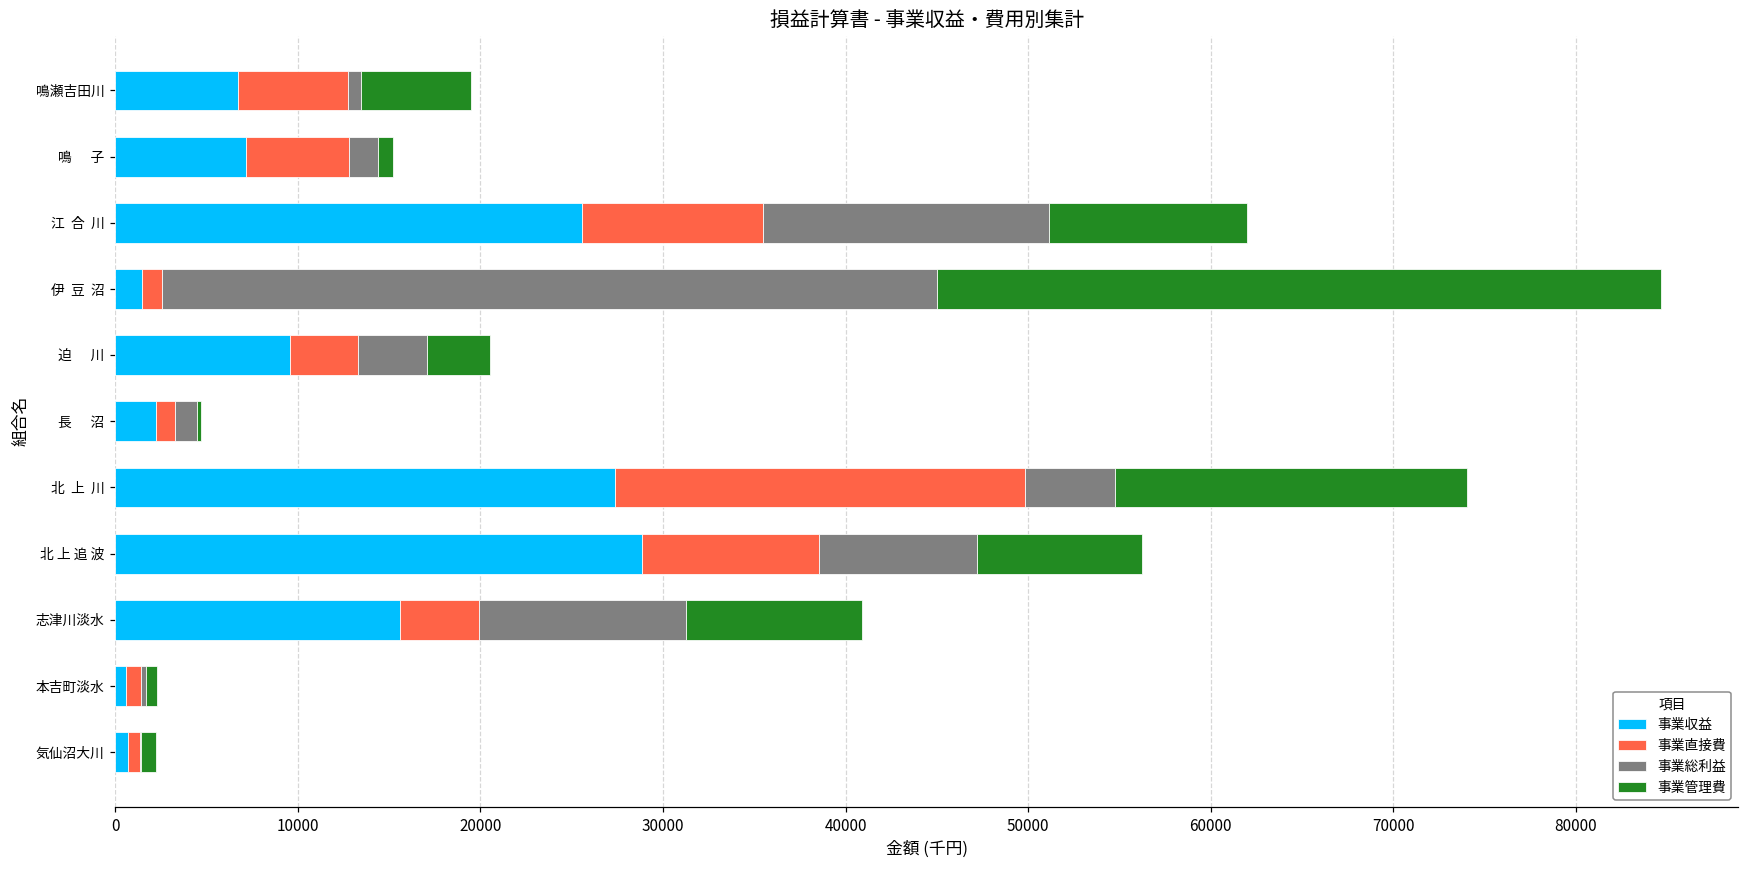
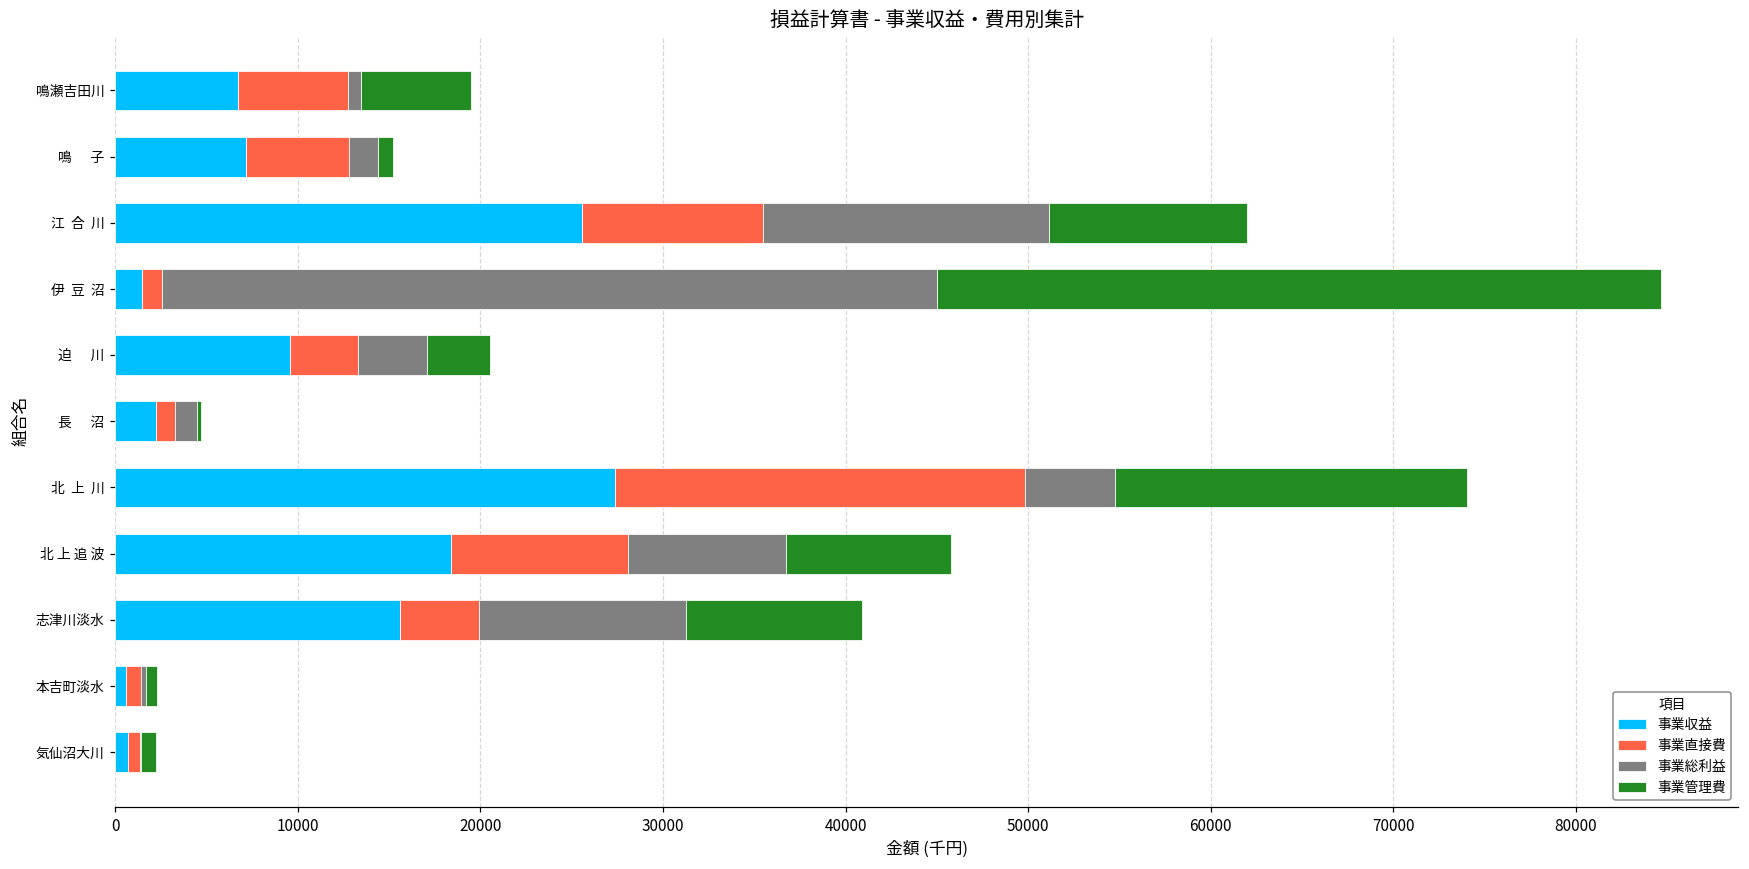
事業収益, 北 上 追 波: 28800 -> 18400
